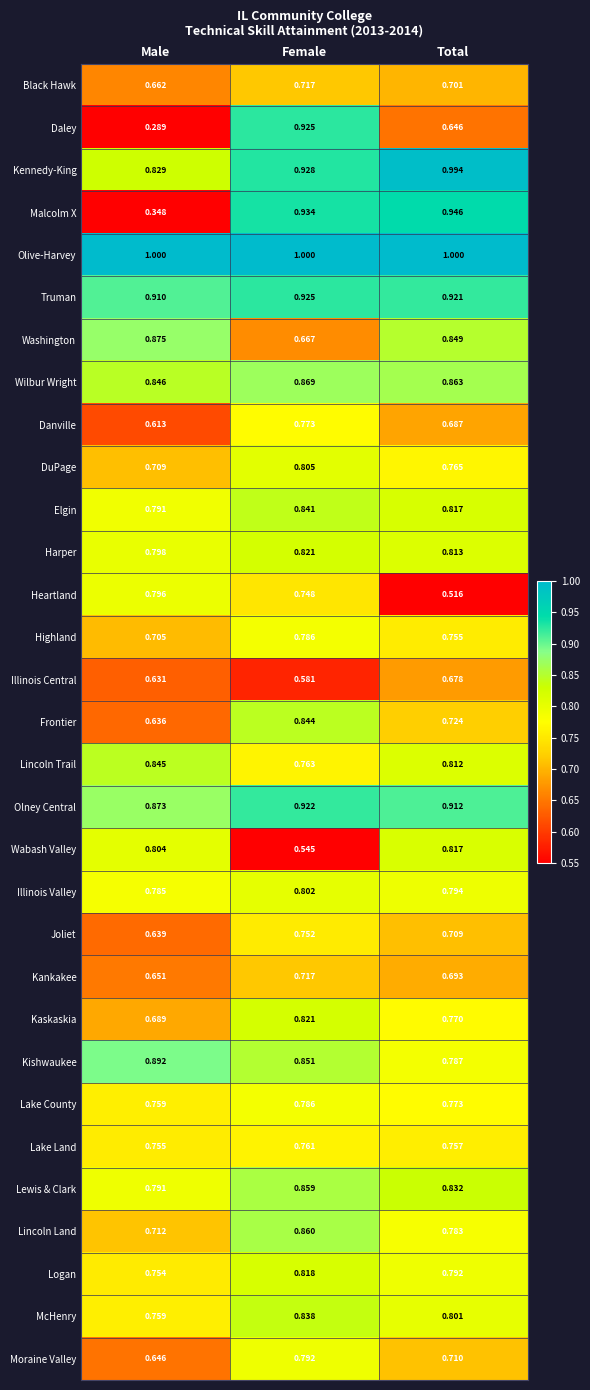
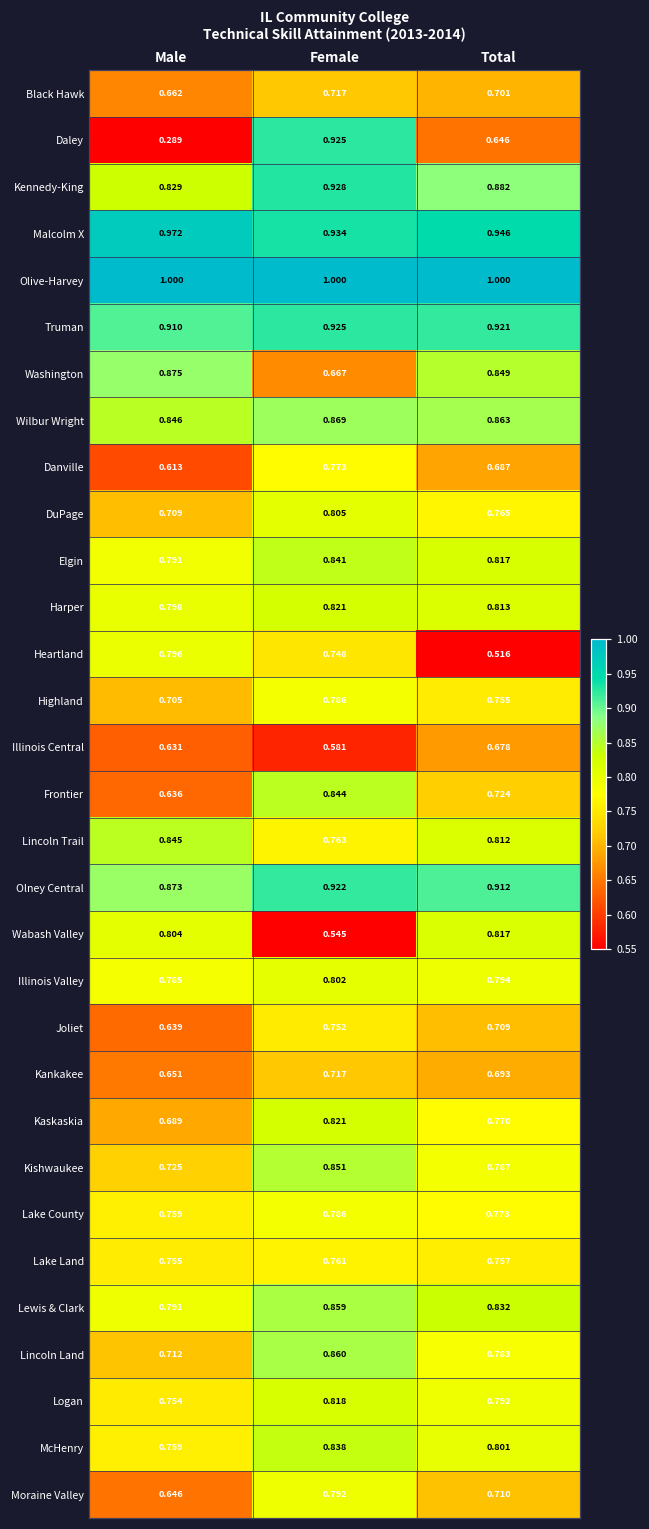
Kennedy-King, Total: 0.994 -> 0.882
Malcolm X, Male: 0.348 -> 0.972
Kishwaukee, Male: 0.892 -> 0.725
